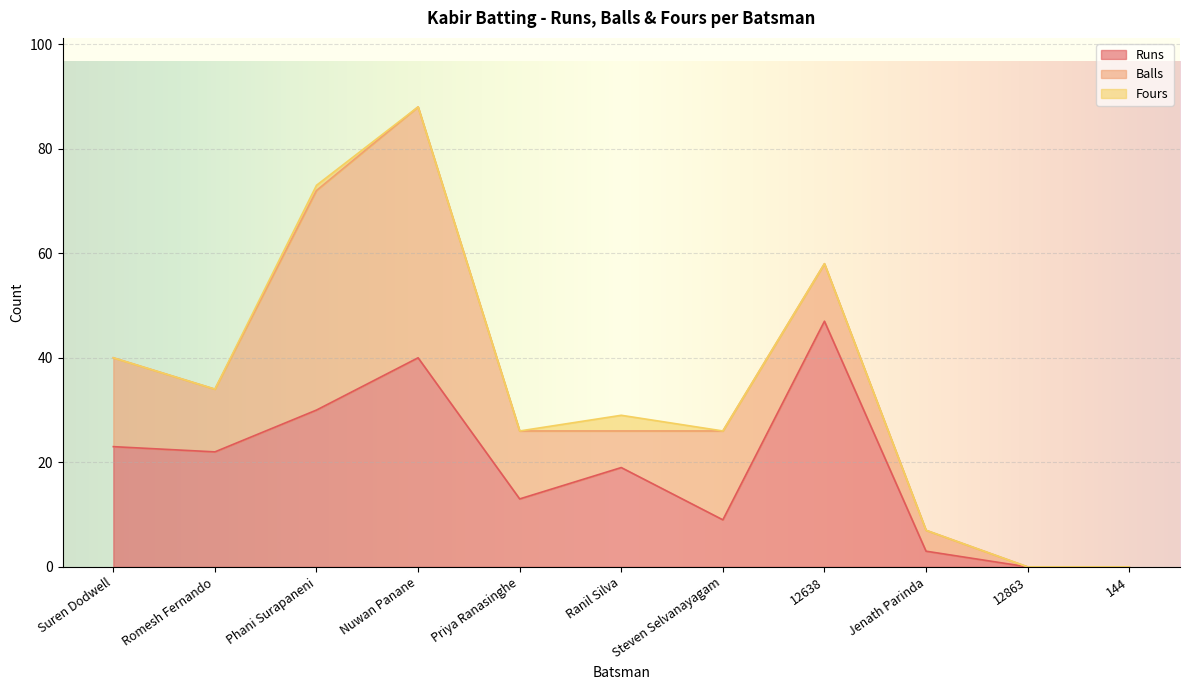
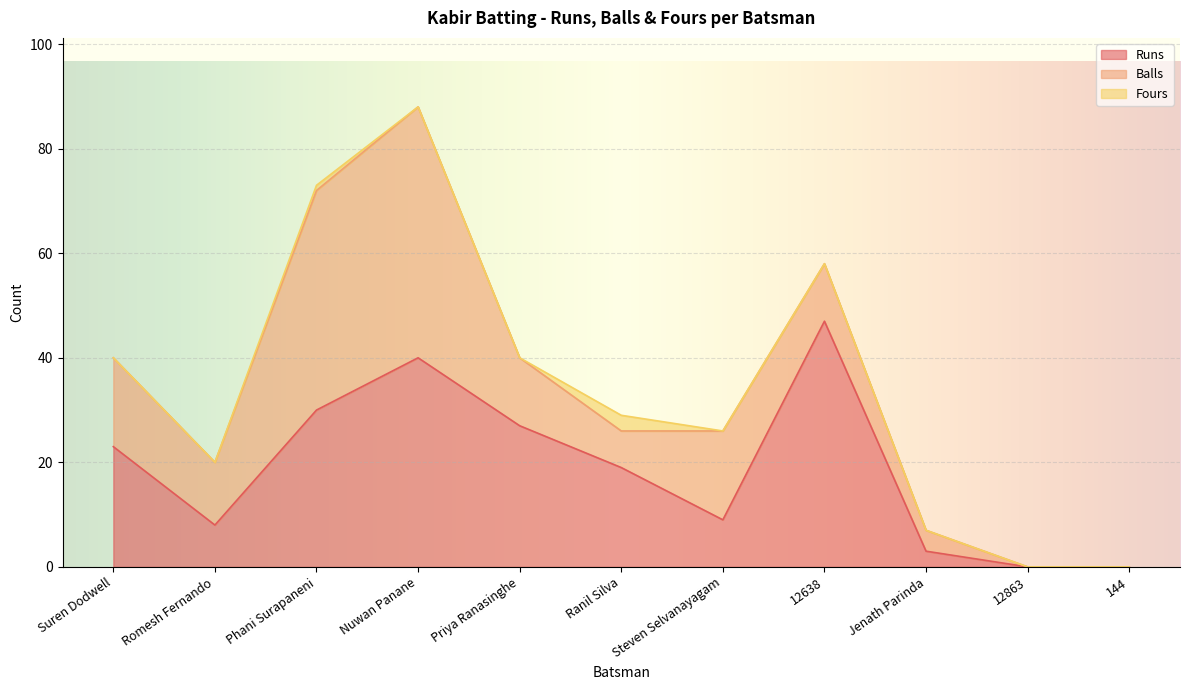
Runs, Romesh Fernando: 22 -> 8
Runs, Priya Ranasinghe: 13 -> 27
